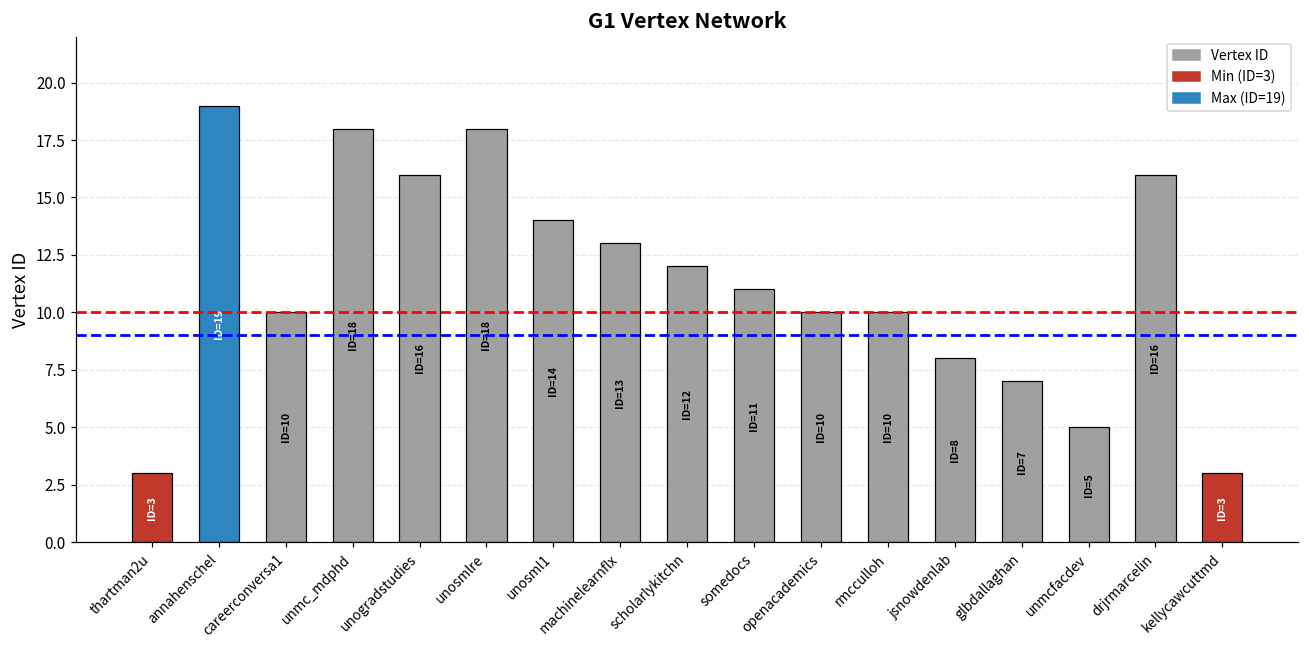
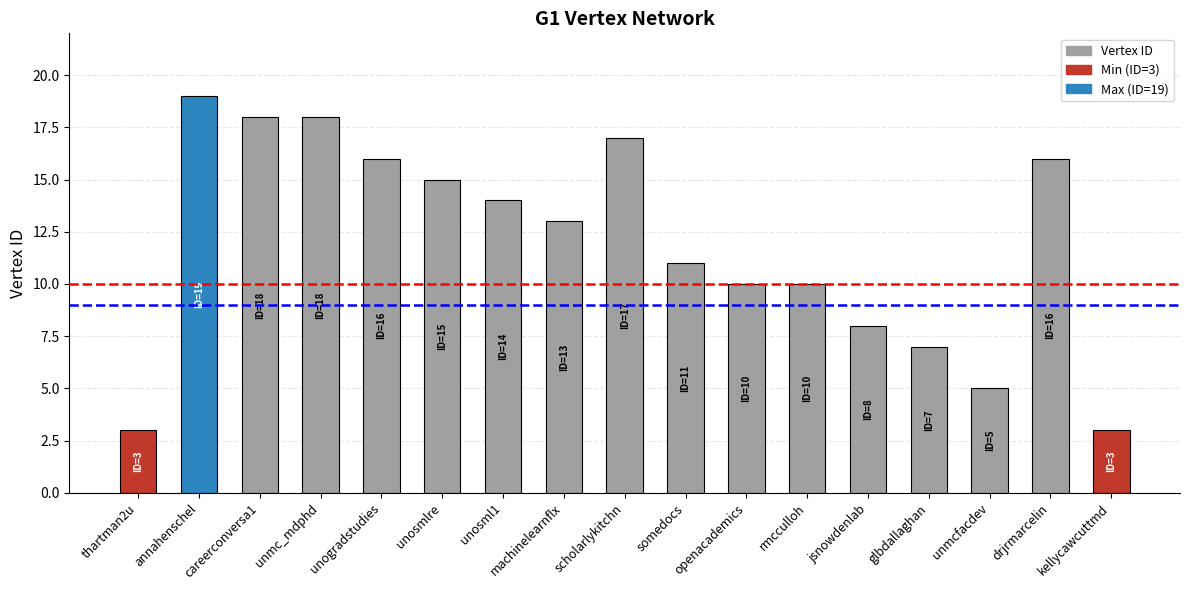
careerconversa1: 10 -> 18
unosmlre: 18 -> 15
scholarlykitchn: 12 -> 17
